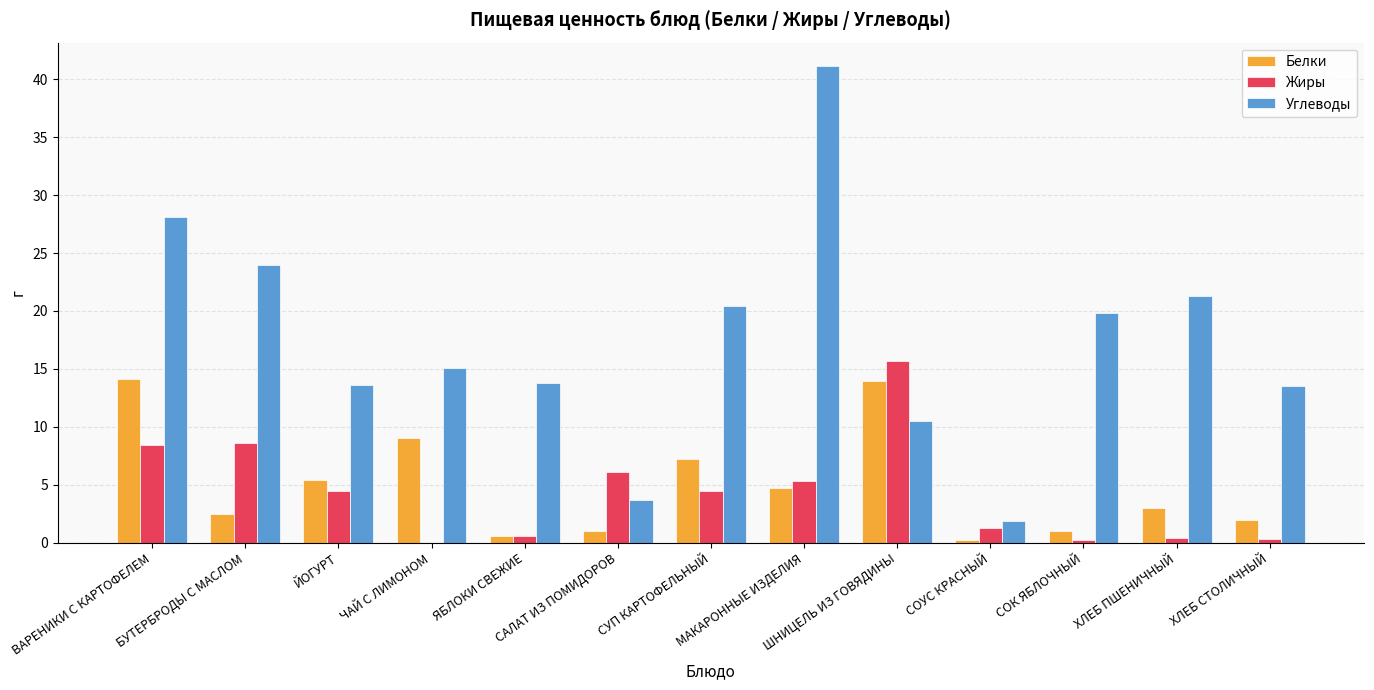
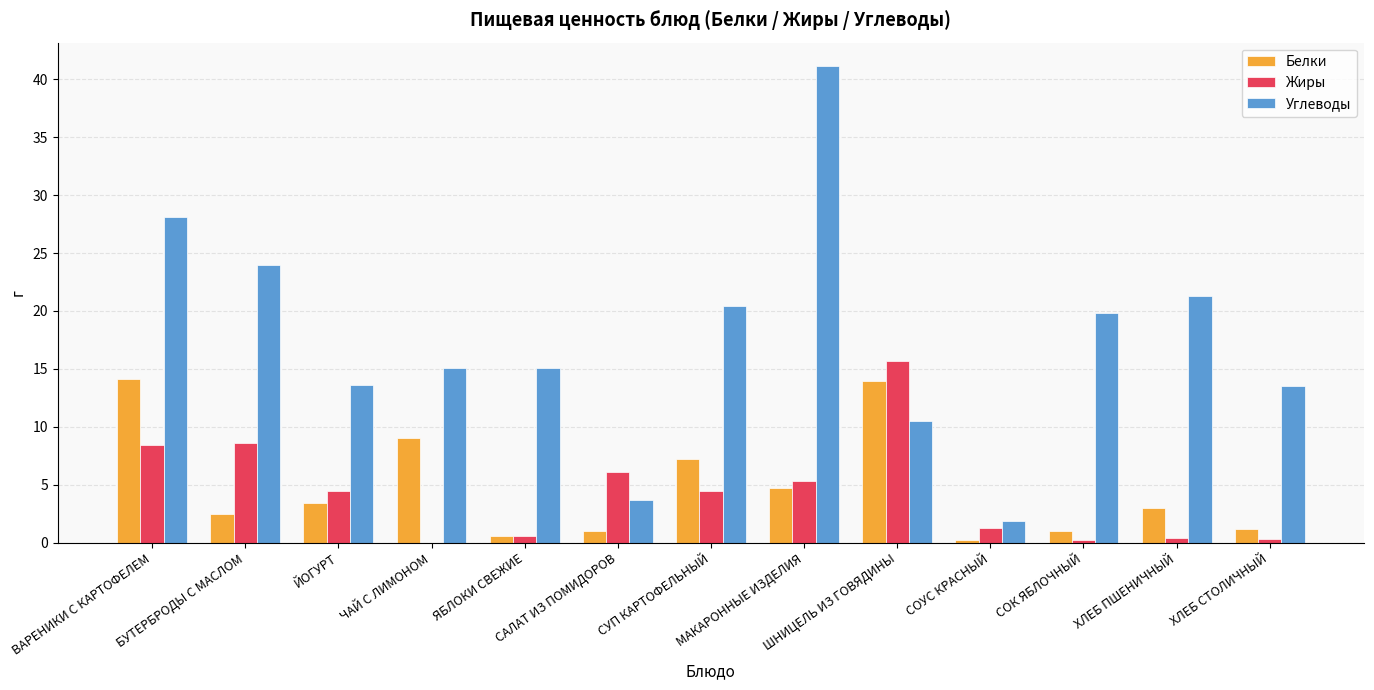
Белки, ЙОГУРТ: 5.4 -> 3.4
Углеводы, ЯБЛОКИ СВЕЖИЕ: 13.8 -> 15.1
Белки, ХЛЕБ СТОЛИЧНЫЙ: 2.0 -> 1.2
